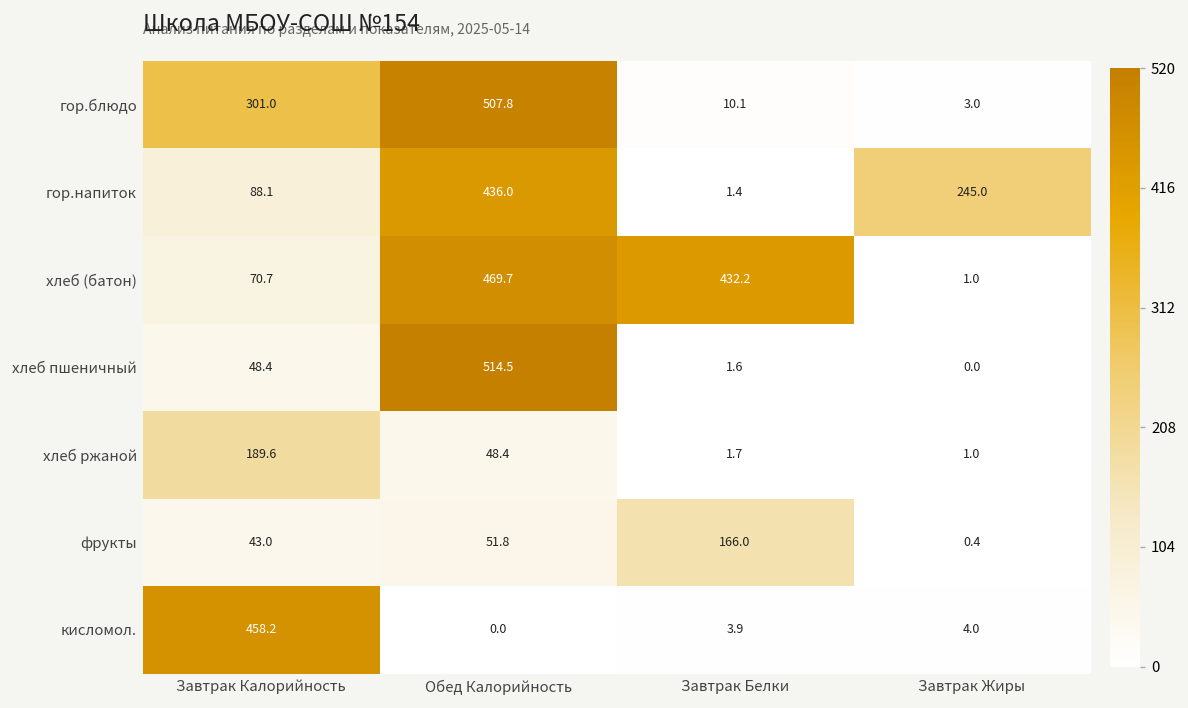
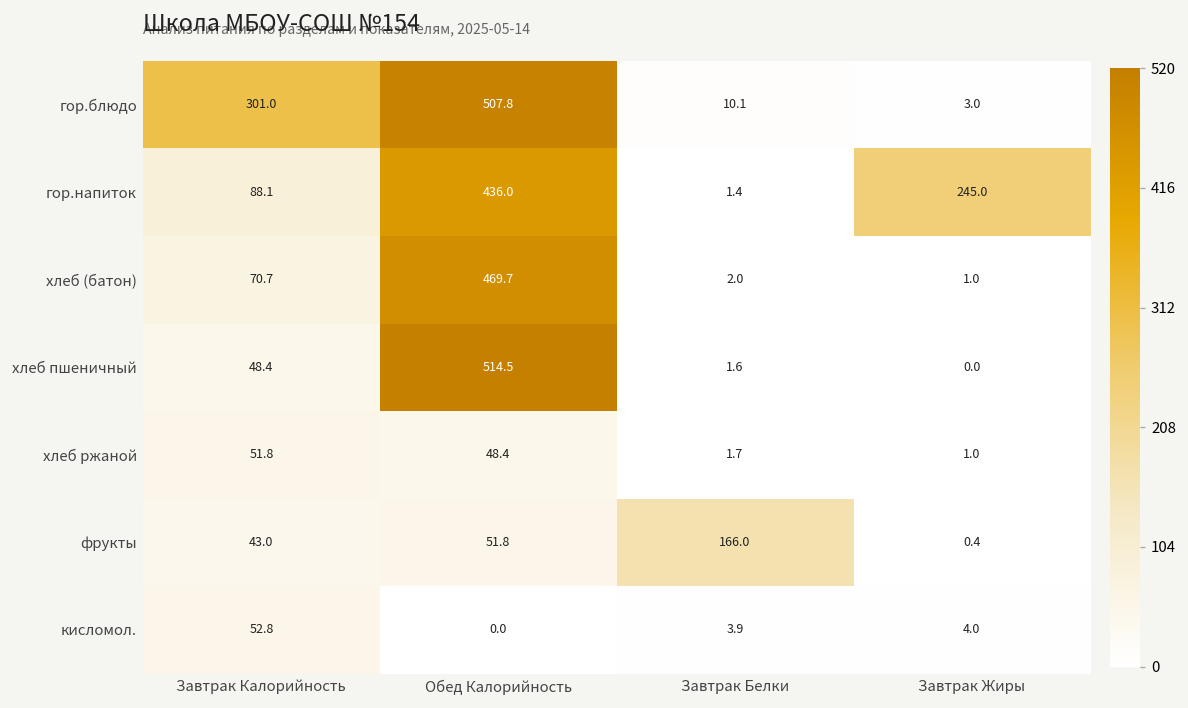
хлеб (батон), Завтрак Белки: 432.2 -> 2.0
хлеб ржаной, Завтрак Калорийность: 189.6 -> 51.8
кисломол., Завтрак Калорийность: 458.2 -> 52.8
